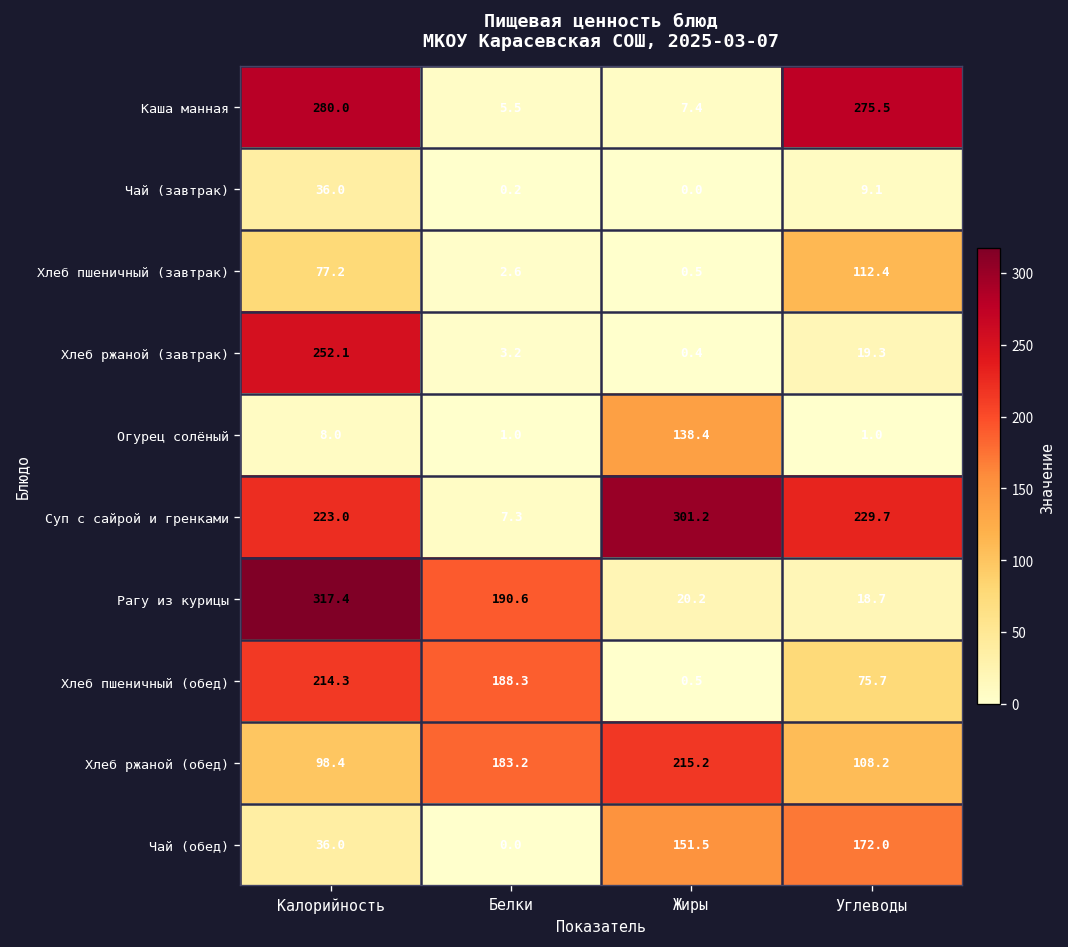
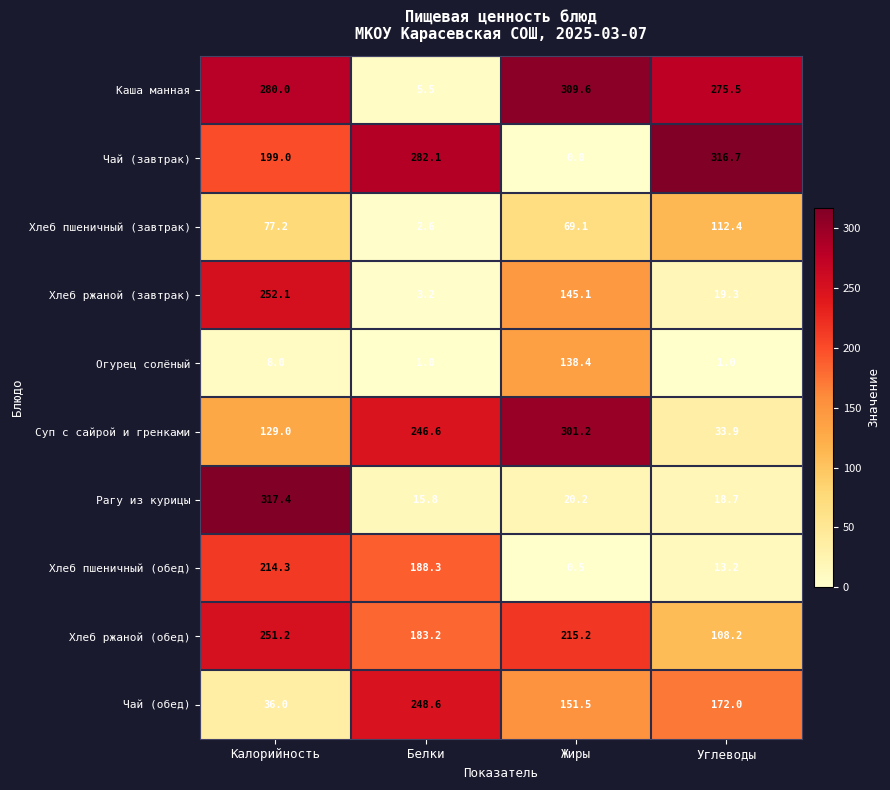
Каша манная, Жиры: 7.4 -> 309.6
Чай (завтрак), Калорийность: 36.0 -> 199.0
Чай (завтрак), Белки: 0.2 -> 282.1
Чай (завтрак), Углеводы: 9.1 -> 316.7
Хлеб пшеничный (завтрак), Жиры: 0.5 -> 69.1
Хлеб ржаной (завтрак), Жиры: 0.4 -> 145.1
Суп с сайрой и гренками, Калорийность: 223.0 -> 129.0
Суп с сайрой и гренками, Белки: 7.3 -> 246.6
Суп с сайрой и гренками, Углеводы: 229.7 -> 33.9
Рагу из курицы, Белки: 190.6 -> 15.8
Хлеб пшеничный (обед), Углеводы: 75.7 -> 13.2
Хлеб ржаной (обед), Калорийность: 98.4 -> 251.2
Чай (обед), Белки: 0.0 -> 248.6
